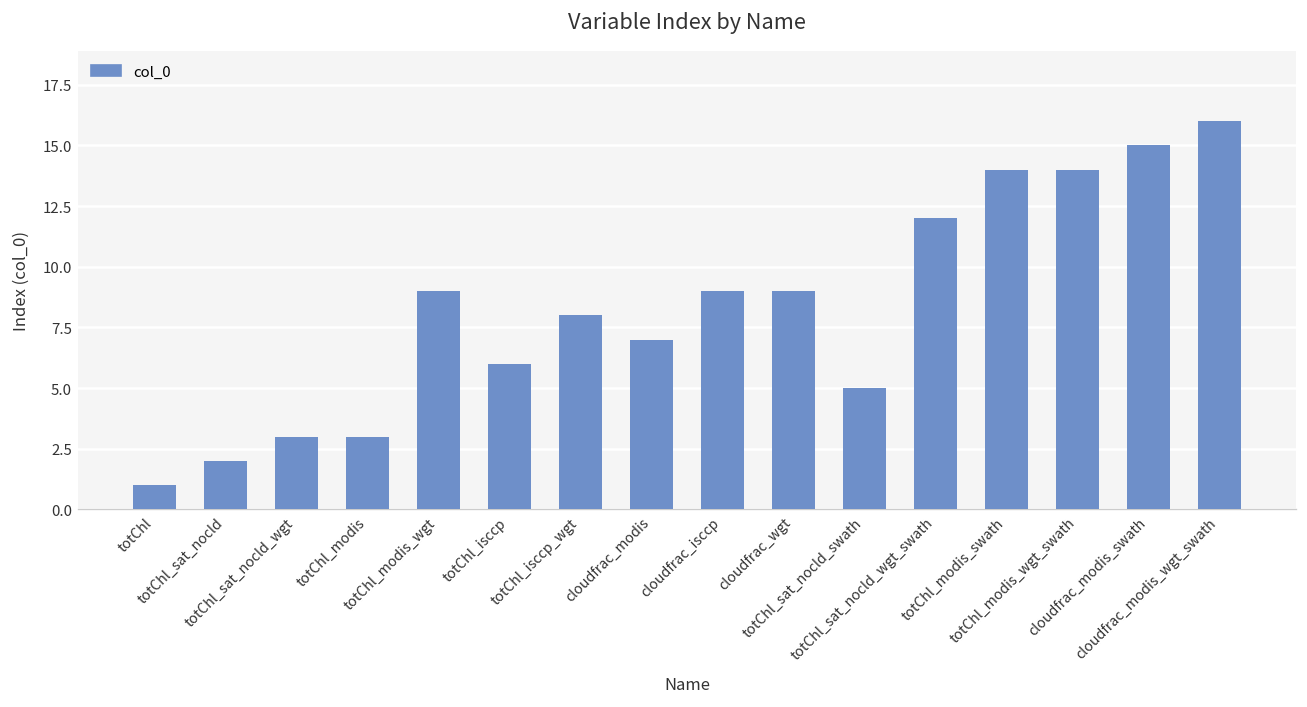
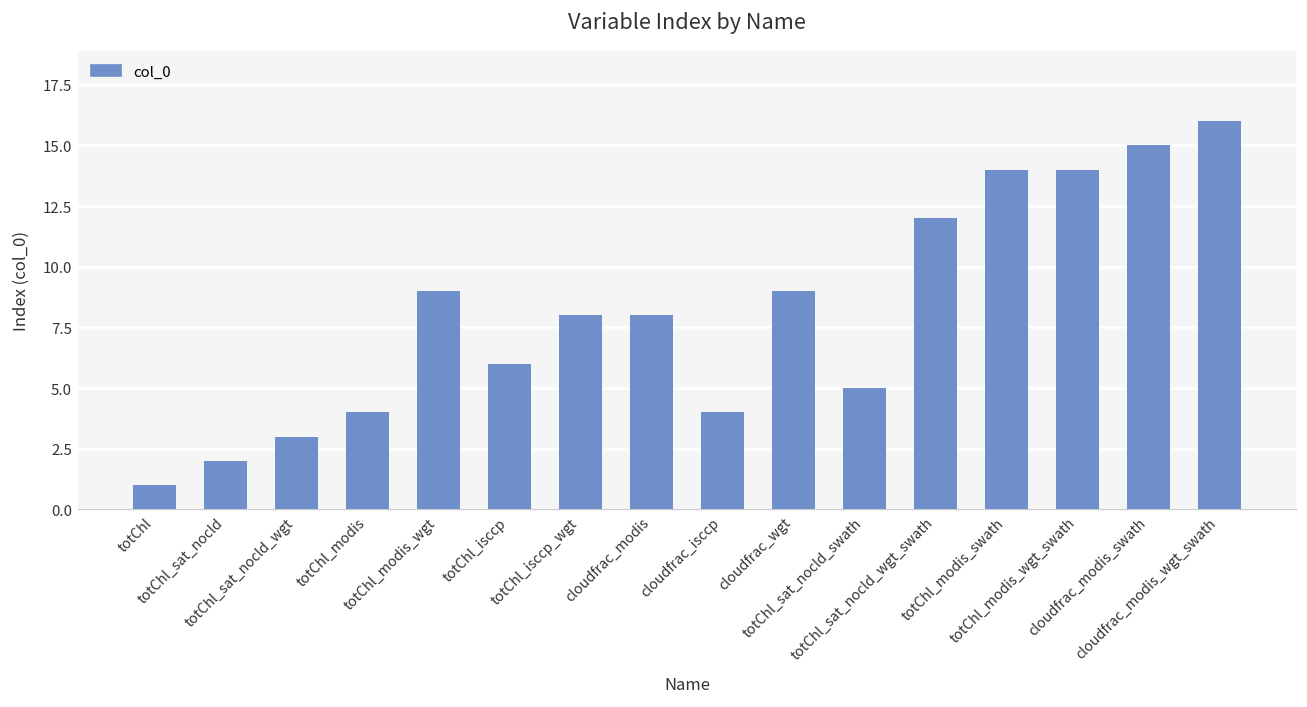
totChl_modis: 3 -> 4
cloudfrac_modis: 7 -> 8
cloudfrac_isccp: 9 -> 4
